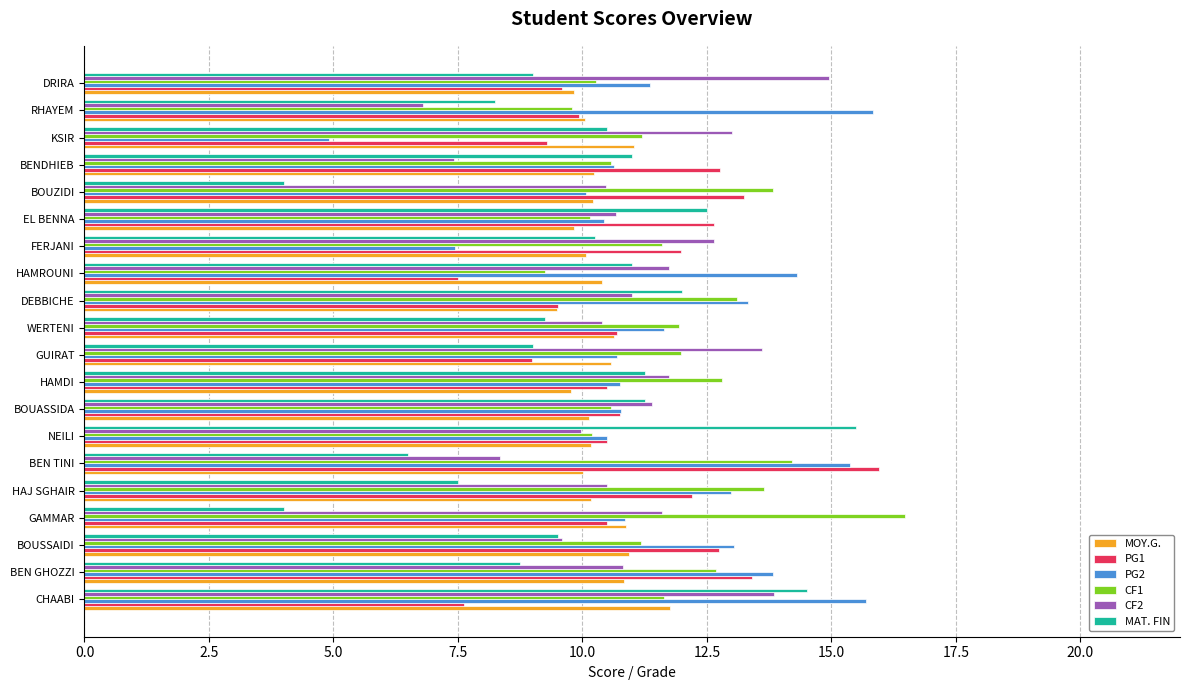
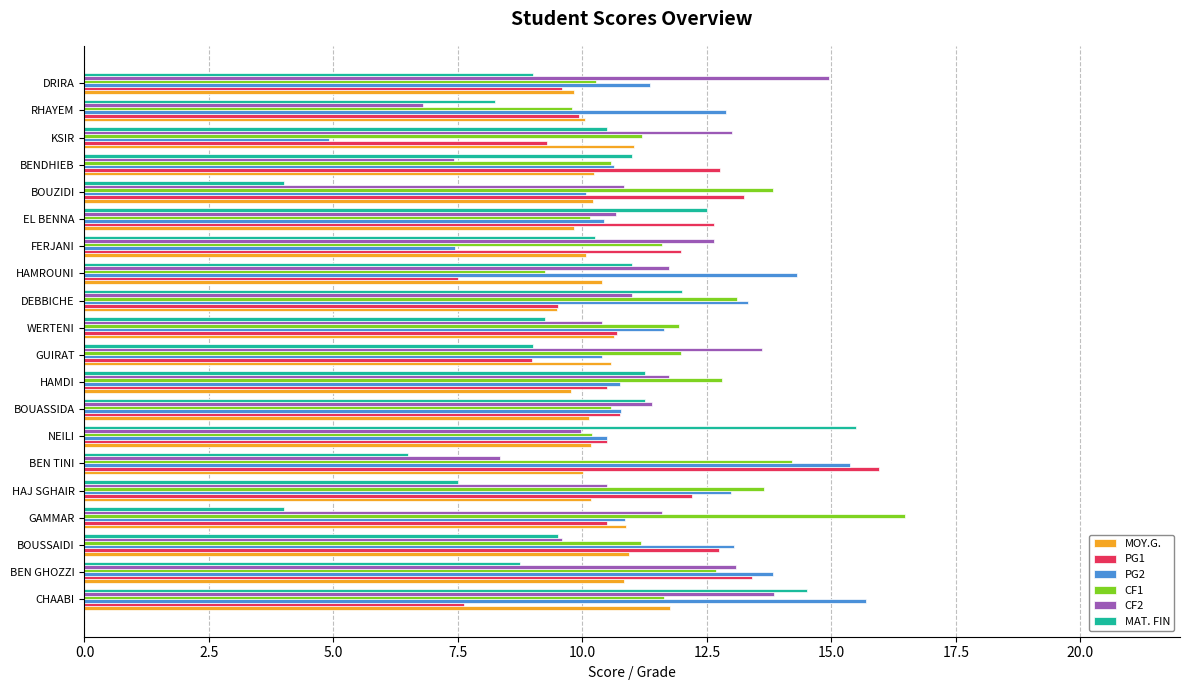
PG2, RHAYEM: 15.8 -> 12.9
CF2, BOUZIDI: 10.5 -> 10.8
PG2, GUIRAT: 10.7 -> 10.4
CF2, BEN GHOZZI: 10.8 -> 13.1
